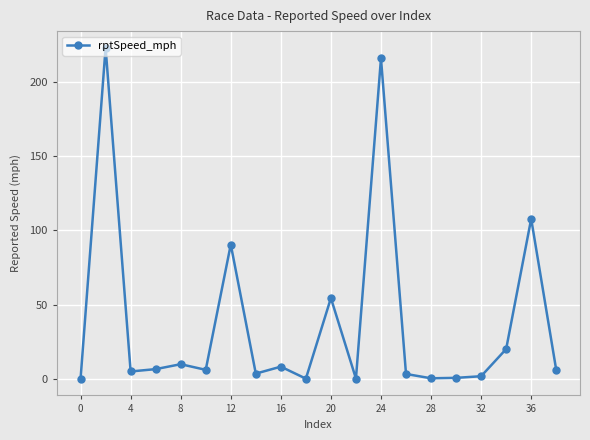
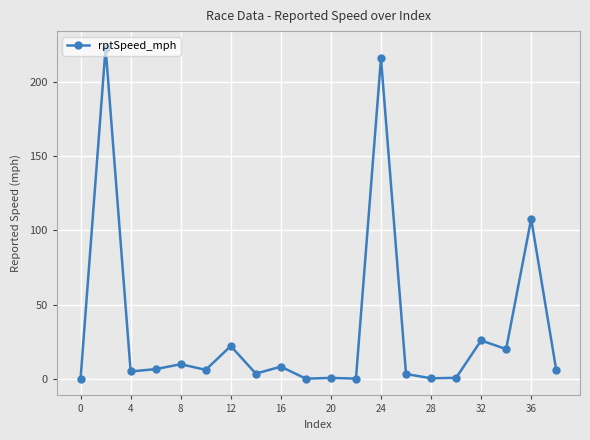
12: 90 -> 22
20: 54 -> 1
32: 2 -> 26
